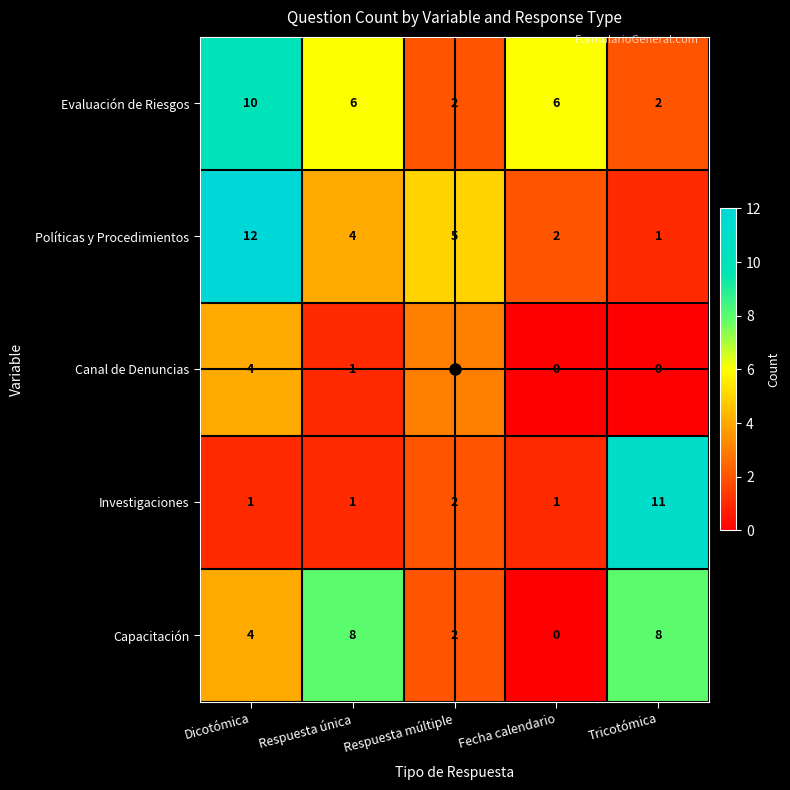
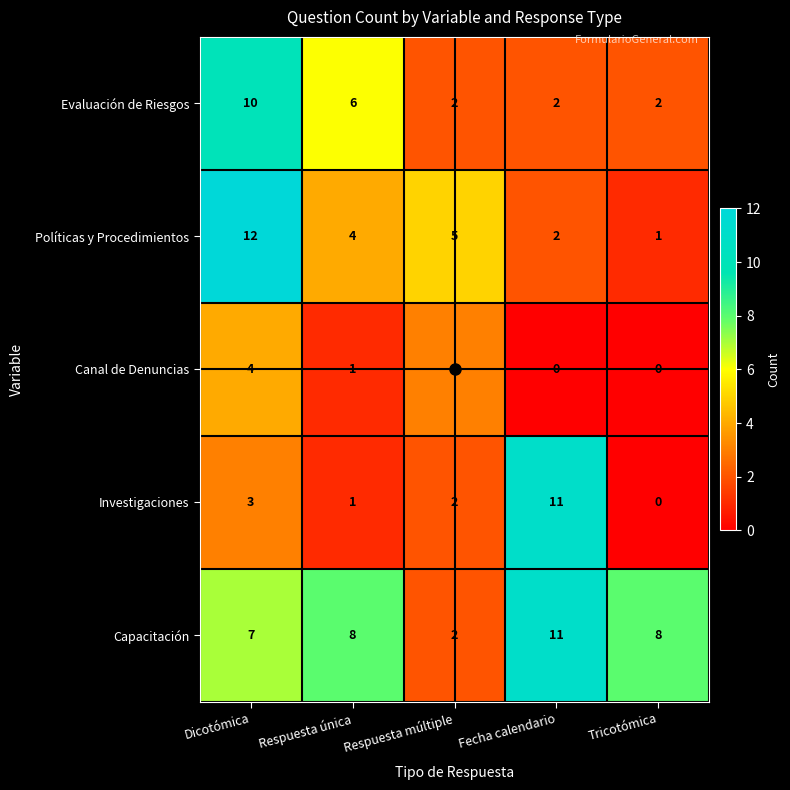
Evaluación de Riesgos, Fecha calendario: 6 -> 2
Investigaciones, Dicotómica: 1 -> 3
Investigaciones, Fecha calendario: 1 -> 11
Investigaciones, Tricotómica: 11 -> 0
Capacitación, Dicotómica: 4 -> 7
Capacitación, Fecha calendario: 0 -> 11
